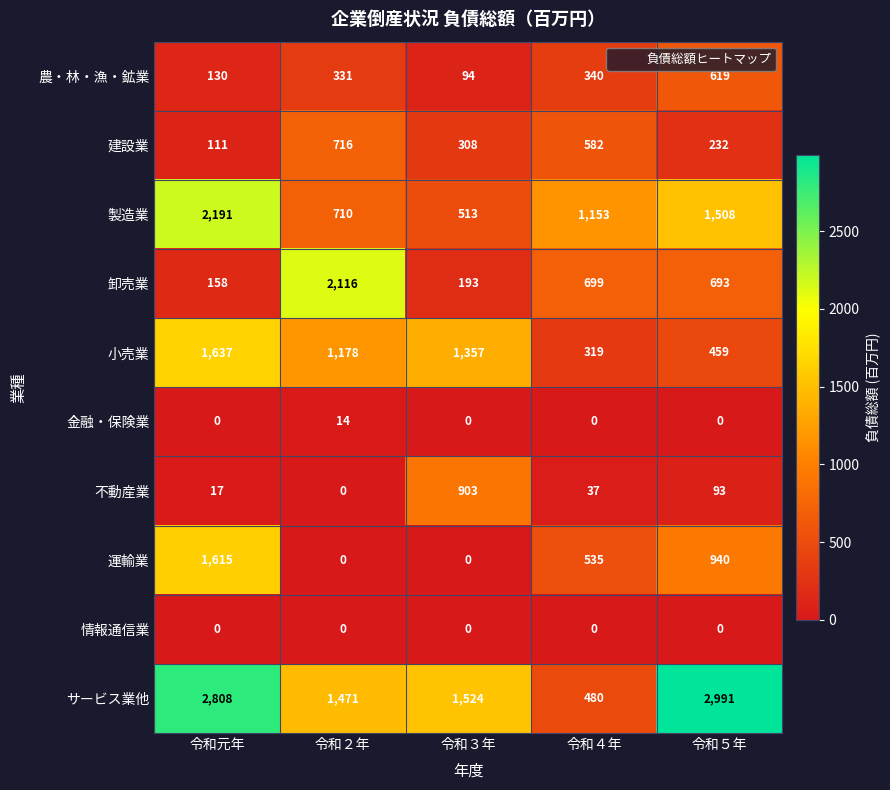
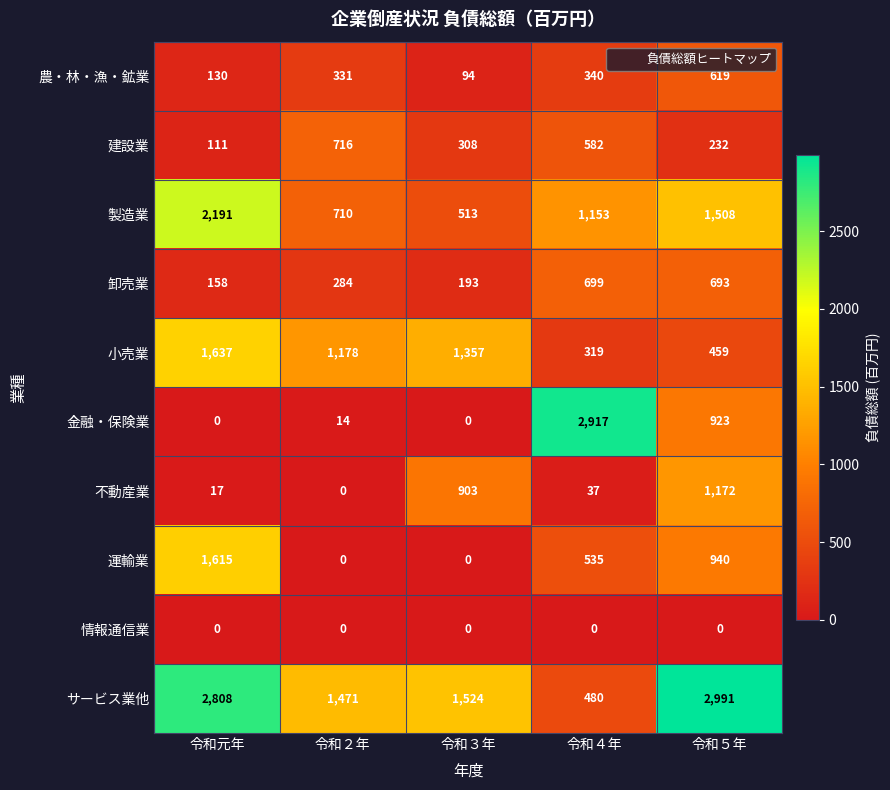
卸売業, 令和２年: 2,116 -> 284
金融・保険業, 令和４年: 0 -> 2,917
金融・保険業, 令和５年: 0 -> 923
不動産業, 令和５年: 93 -> 1,172
